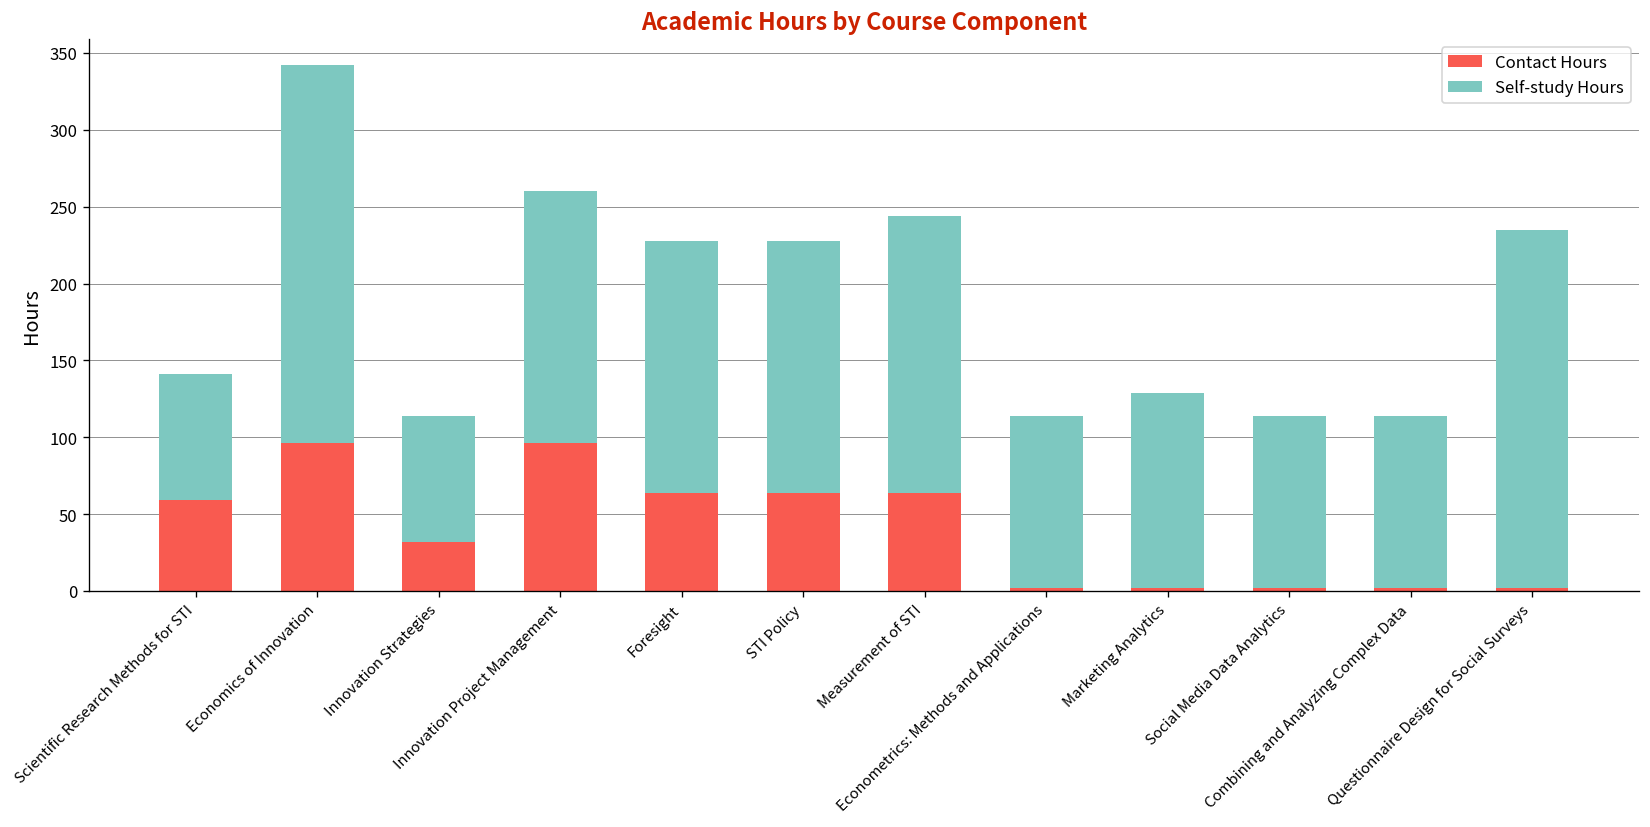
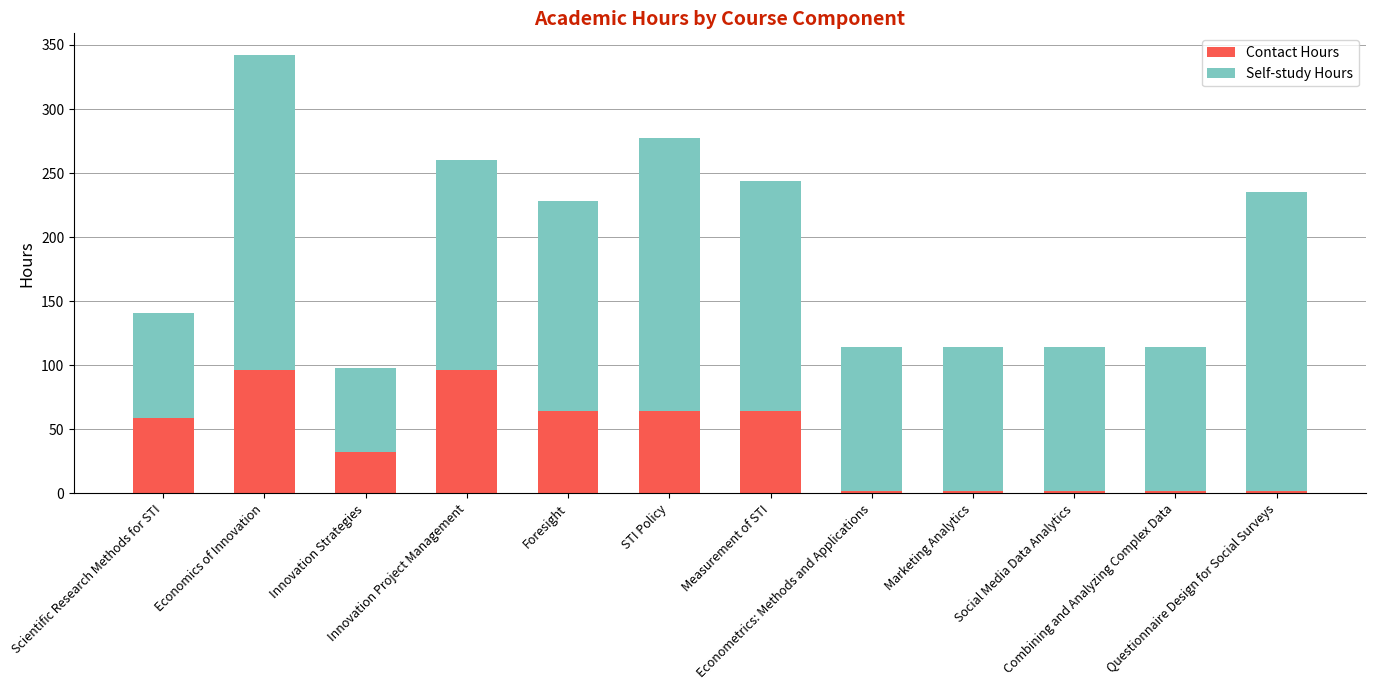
Self-study Hours, Innovation Strategies: 82 -> 66
Self-study Hours, STI Policy: 164 -> 213
Self-study Hours, Marketing Analytics: 127 -> 112
